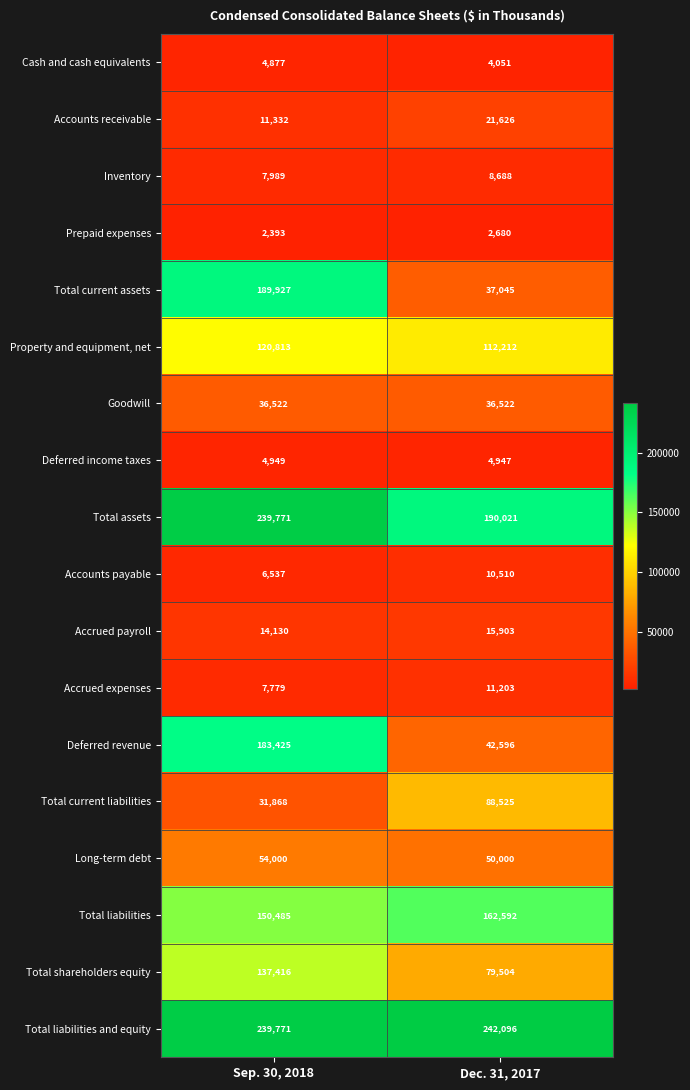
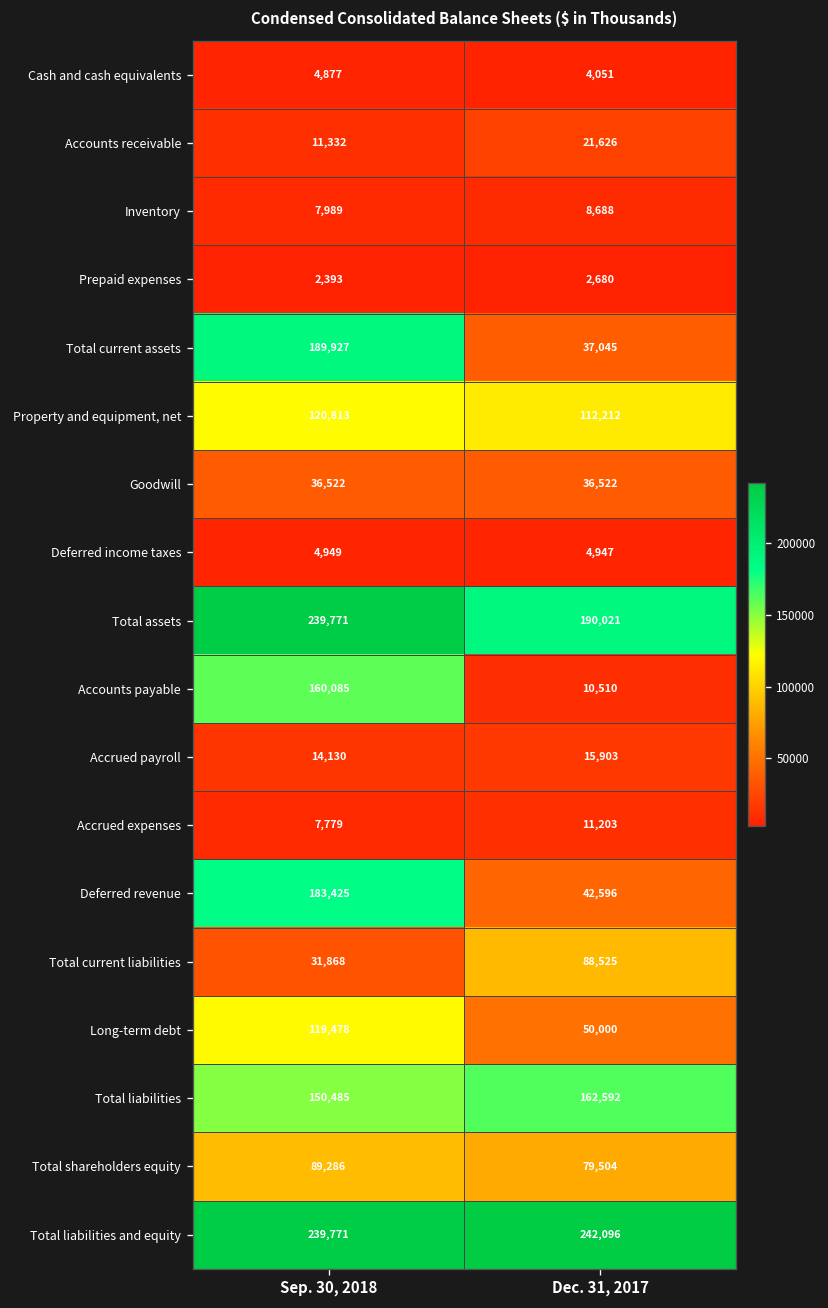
Accounts payable, Sep. 30, 2018: 6,537 -> 160,085
Long-term debt, Sep. 30, 2018: 54,000 -> 119,478
Total shareholders equity, Sep. 30, 2018: 137,416 -> 89,286
